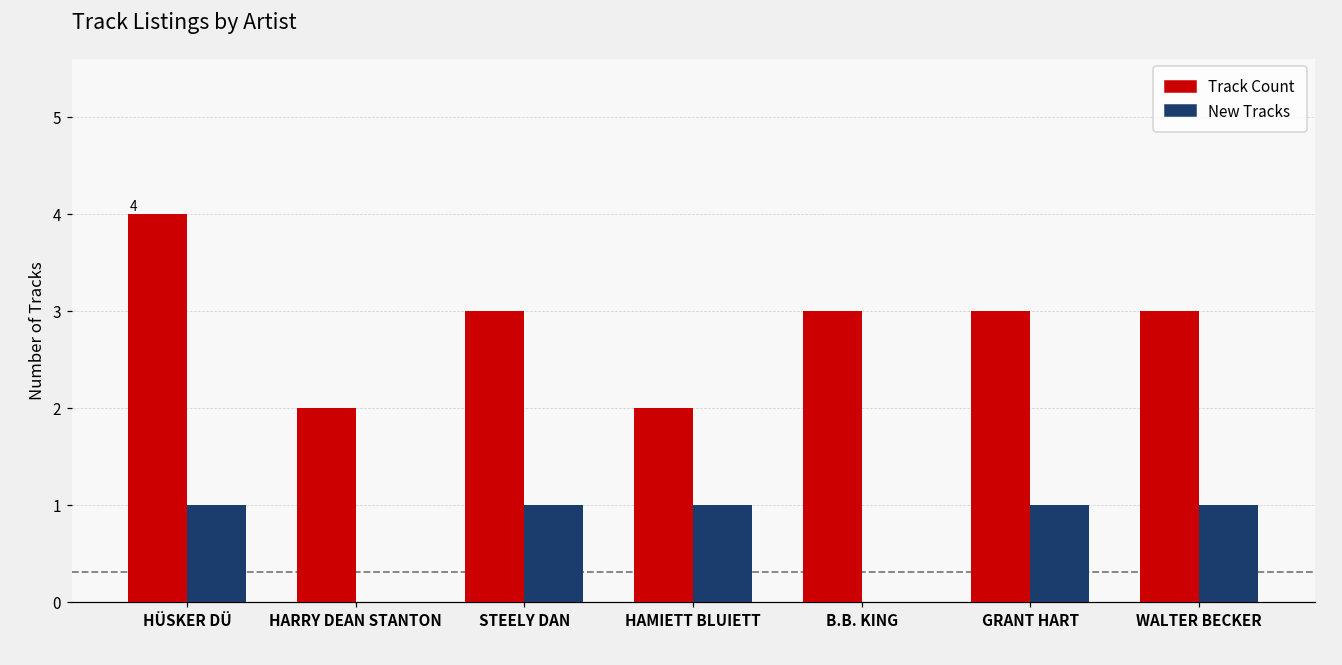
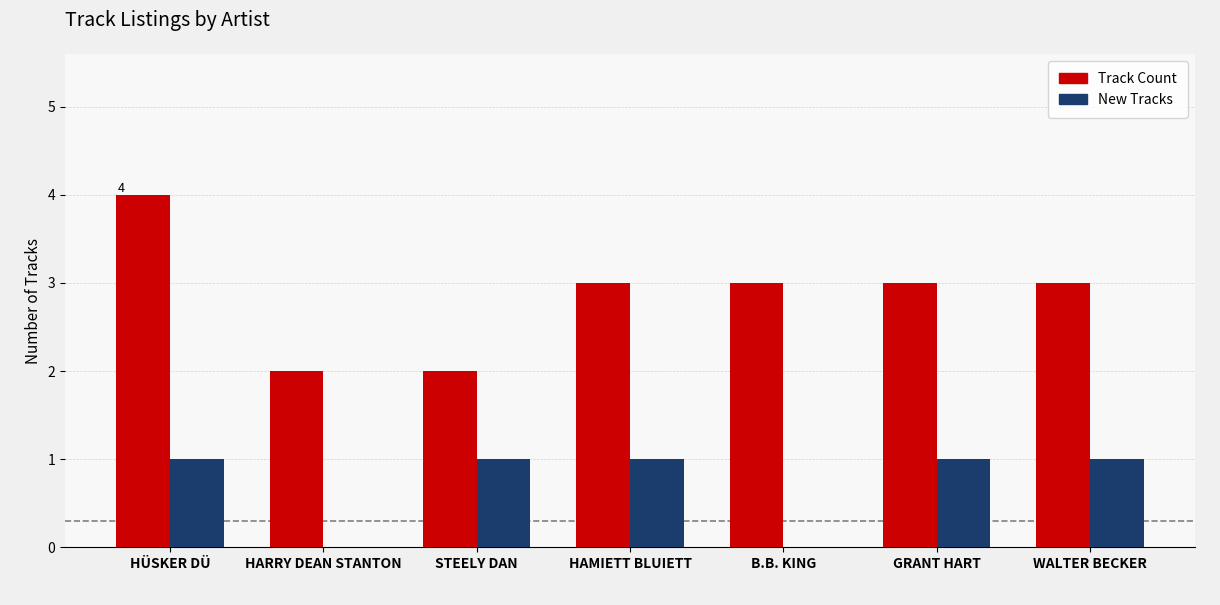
Track Count, STEELY DAN: 3 -> 2
Track Count, HAMIETT BLUIETT: 2 -> 3
